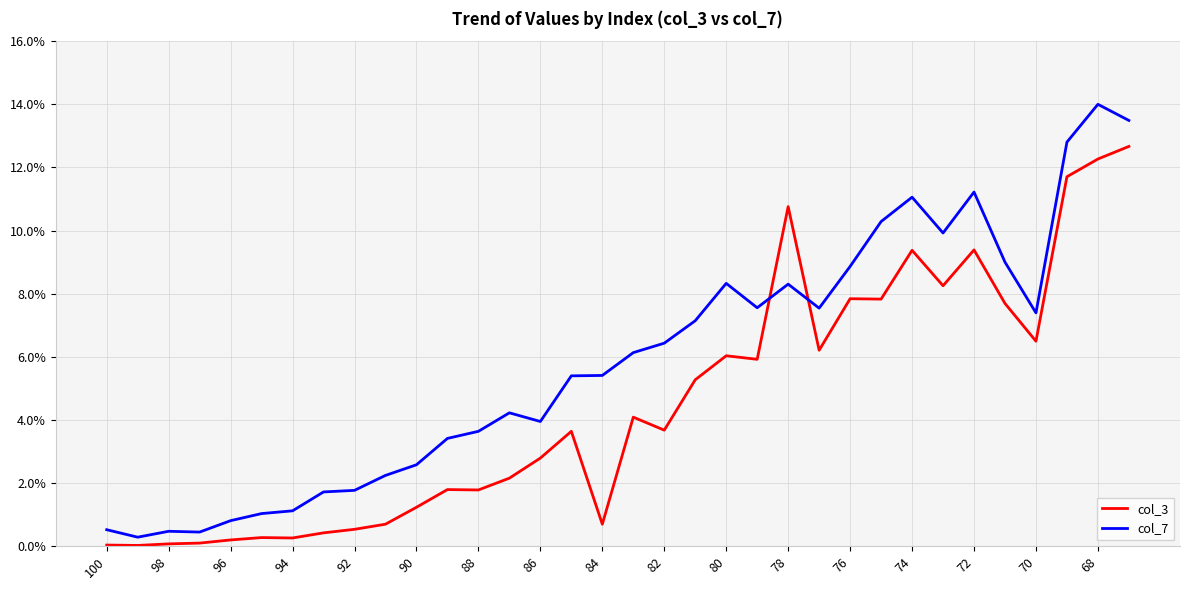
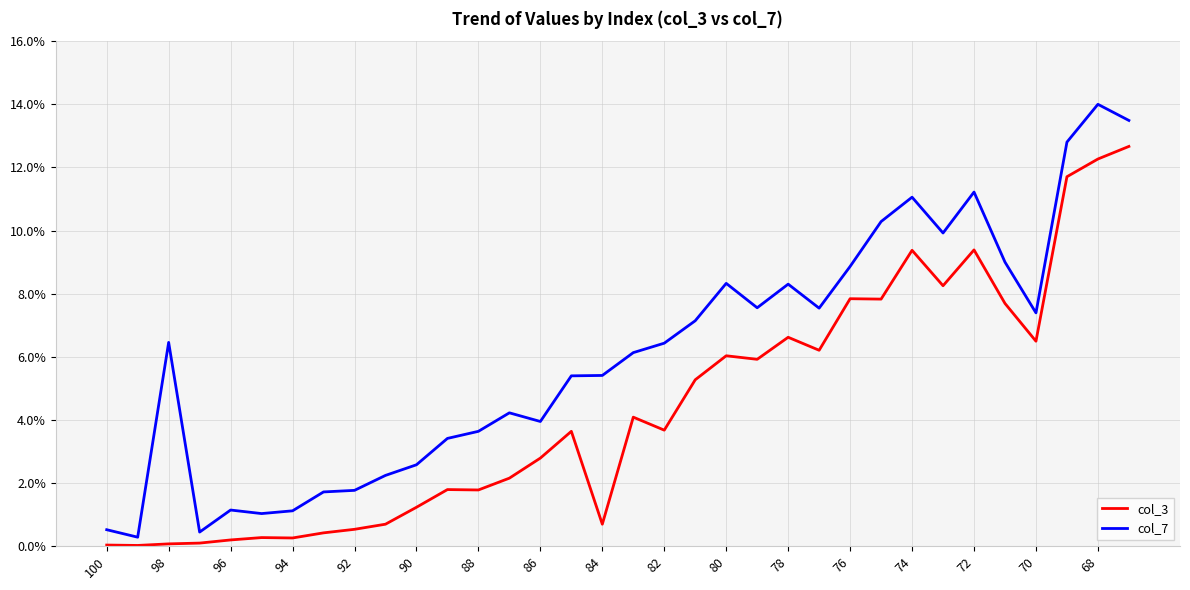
col_7, 98: 0.5% -> 6.5%
col_7, 96: 0.8% -> 1.1%
col_3, 78: 10.8% -> 6.6%
